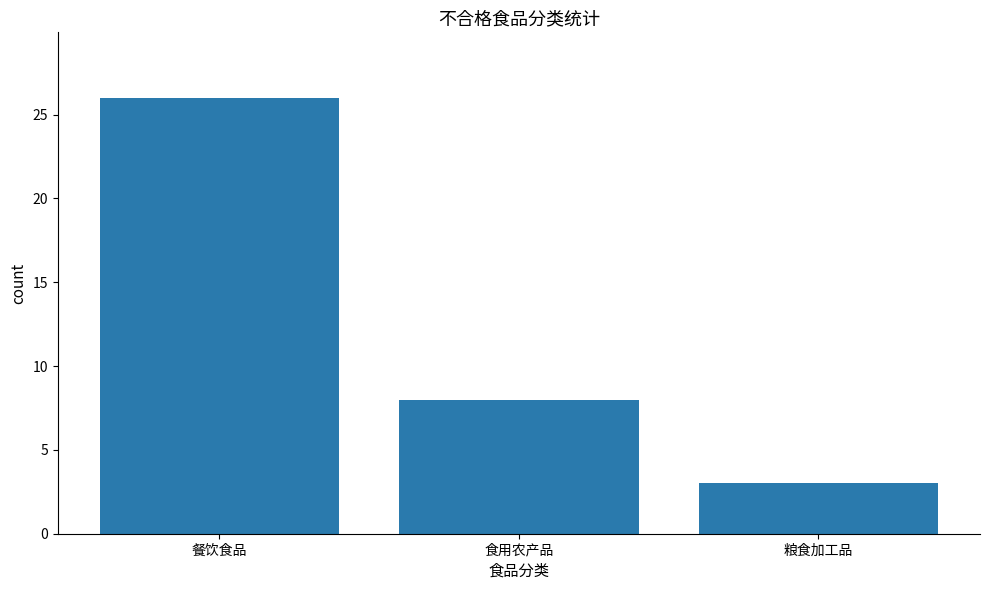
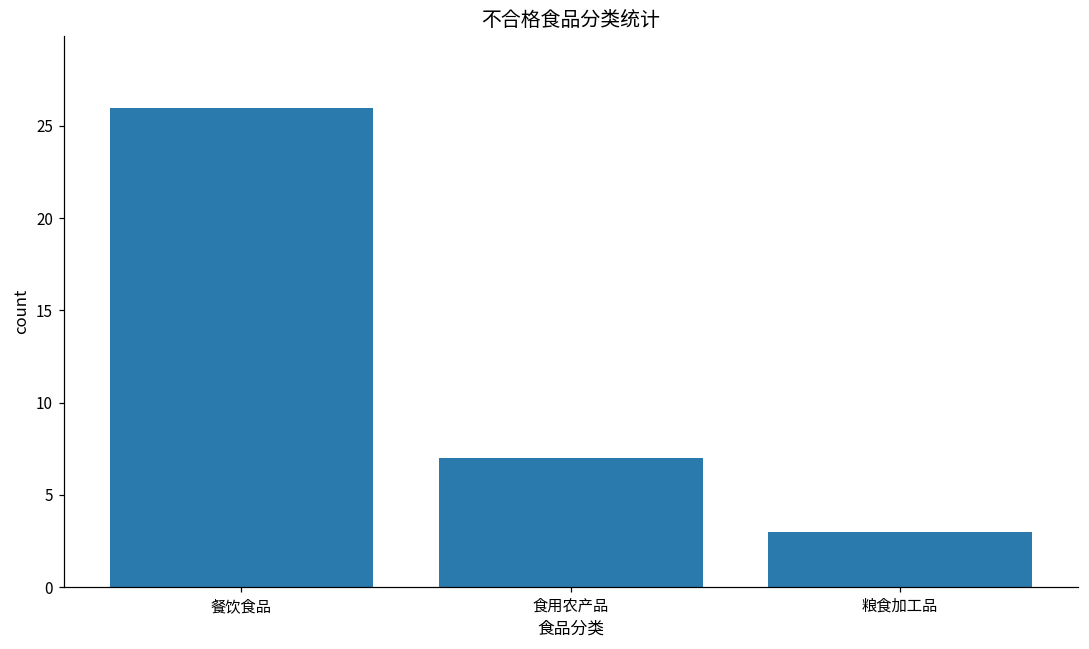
食用农产品: 8 -> 7
